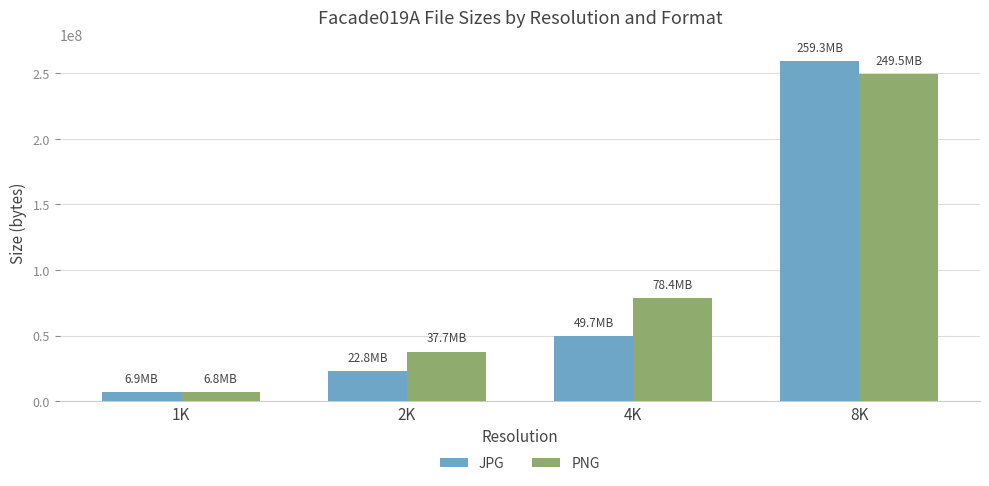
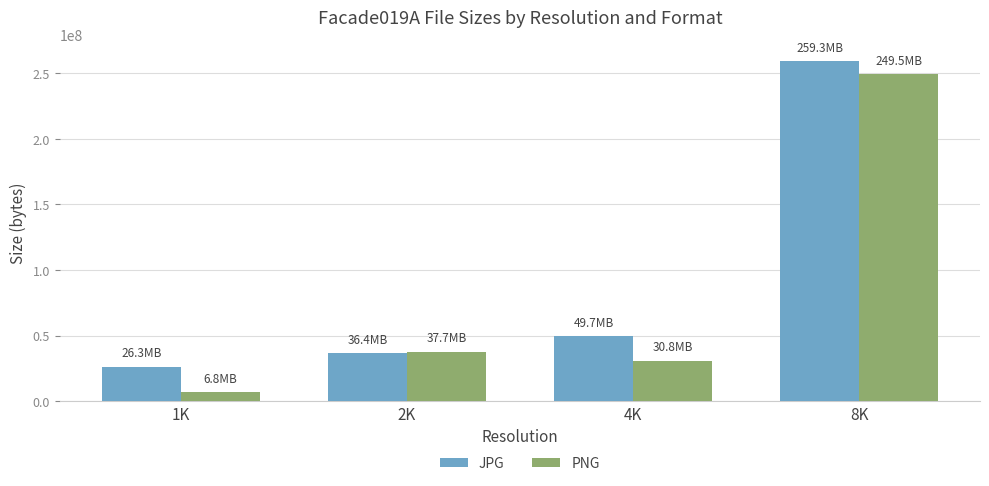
JPG, 1K: 6.9 -> 26.3
JPG, 2K: 22.8 -> 36.4
PNG, 4K: 78.4 -> 30.8
